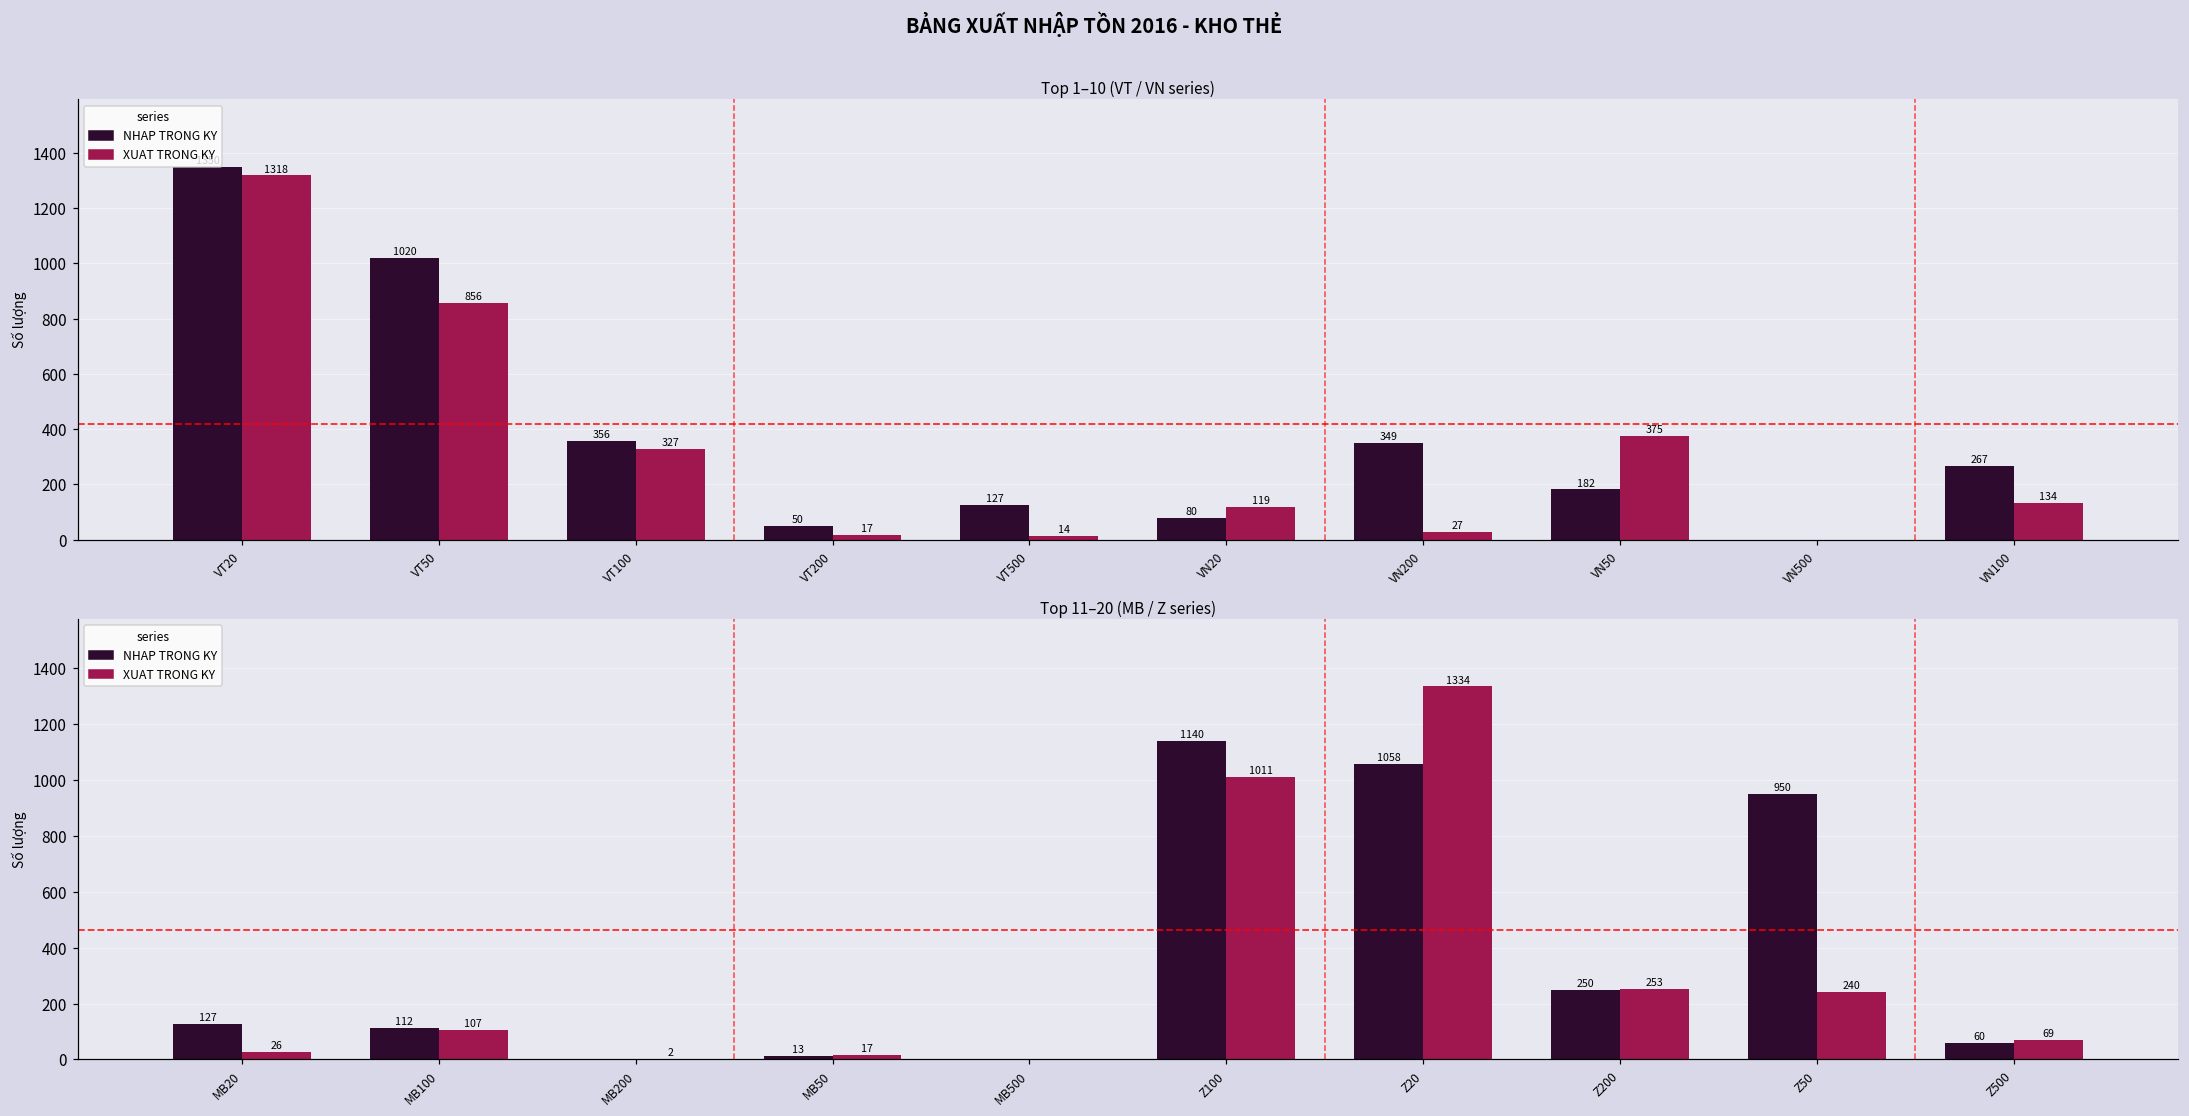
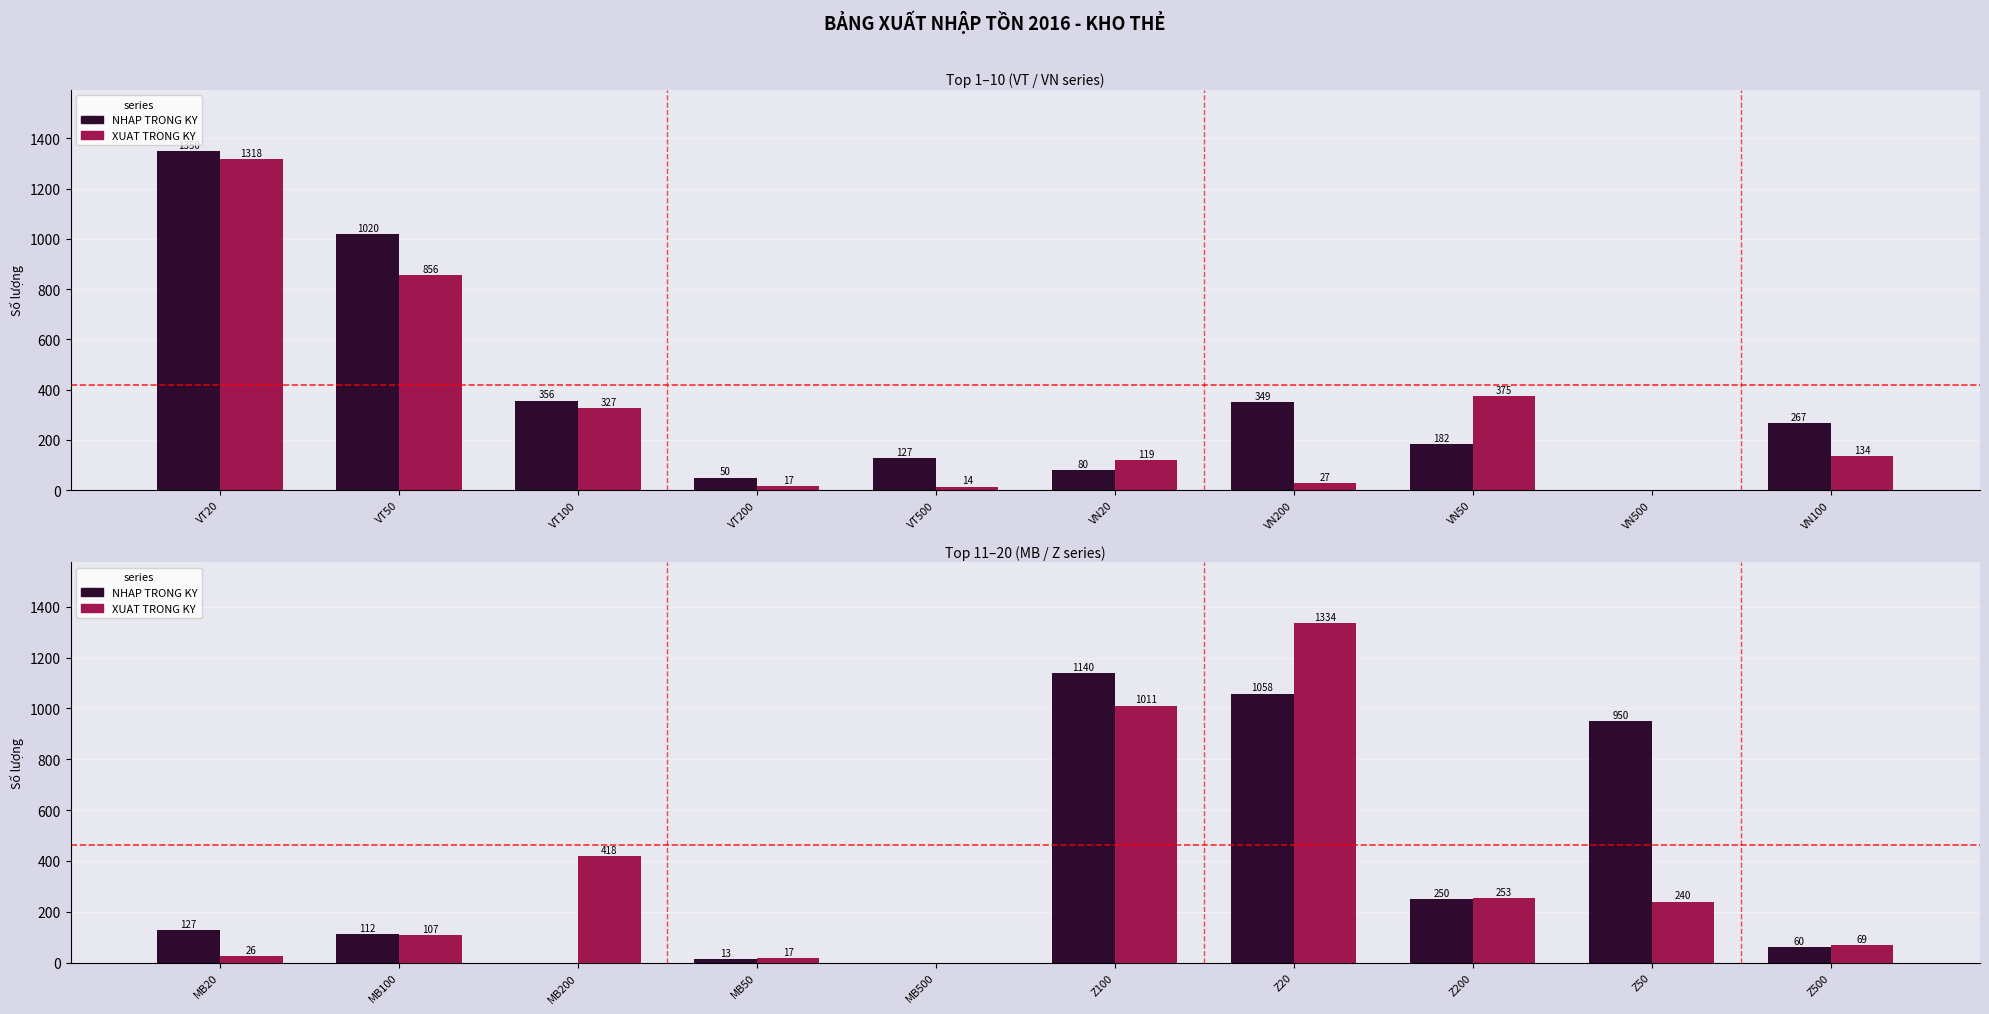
Top 11–20 (MB / Z series), XUAT TRONG KY, MB200: 2 -> 418
